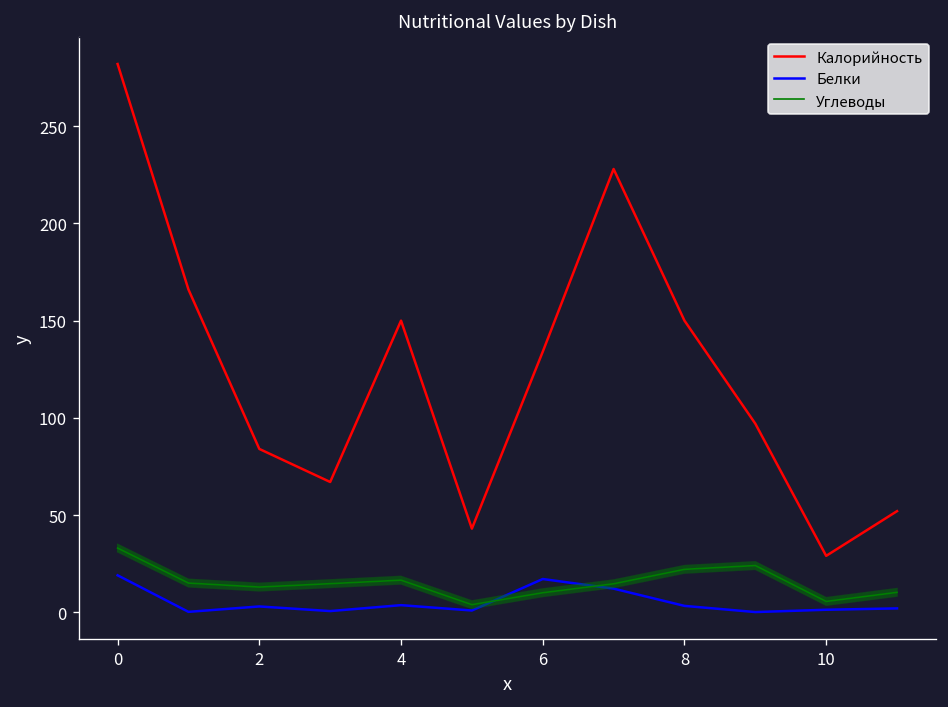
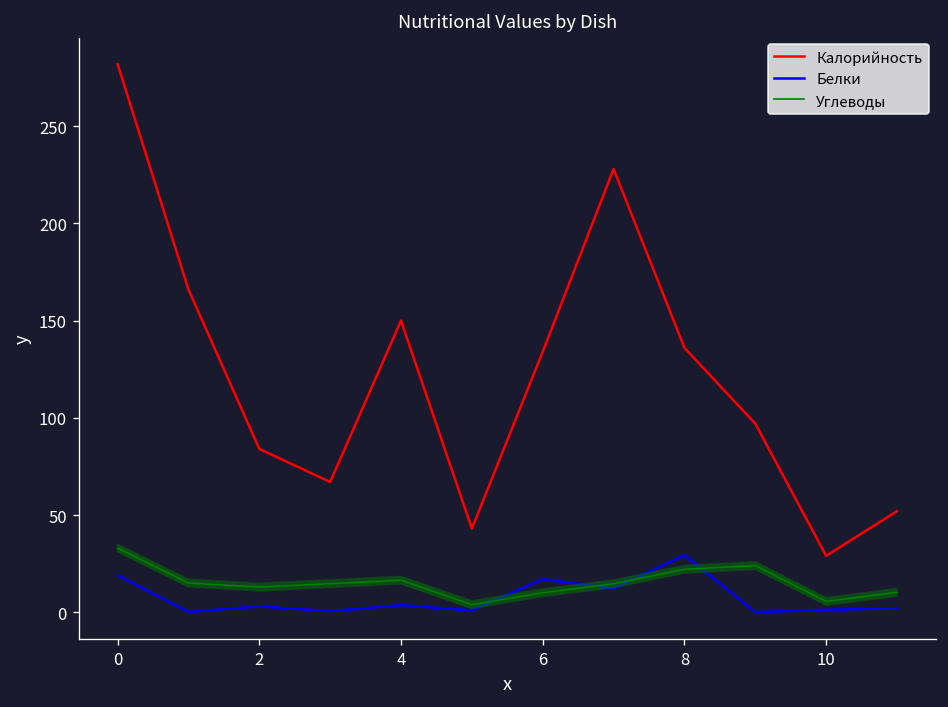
Калорийность, 8: 150 -> 136
Белки, 8: 3 -> 29
